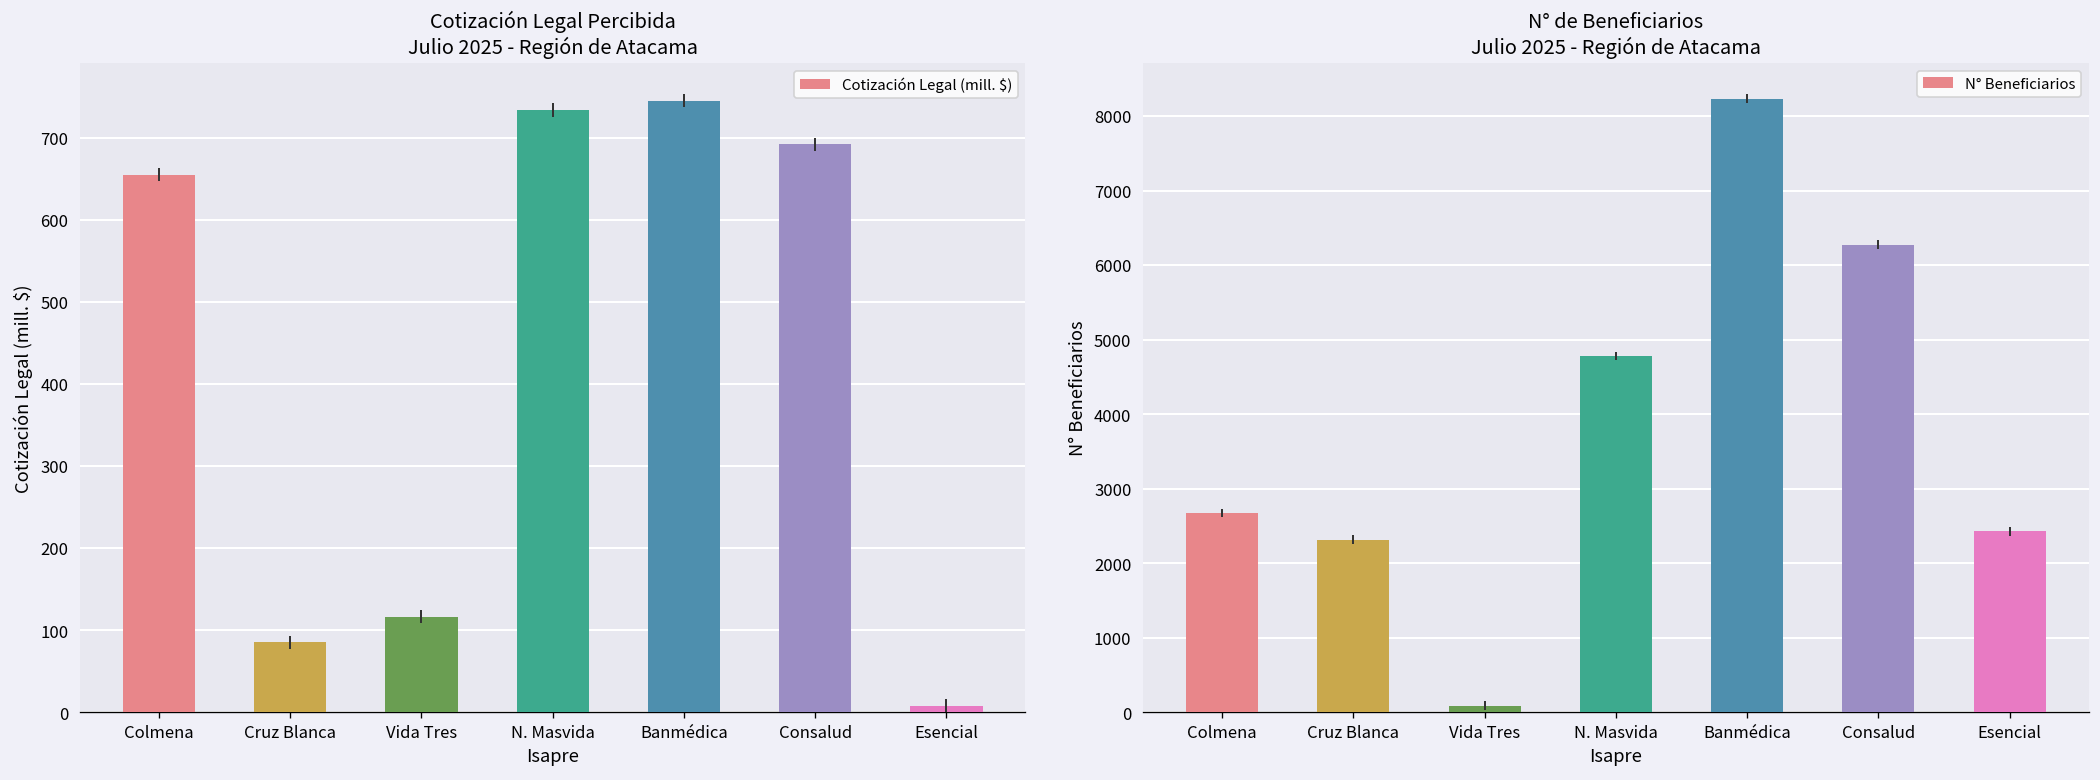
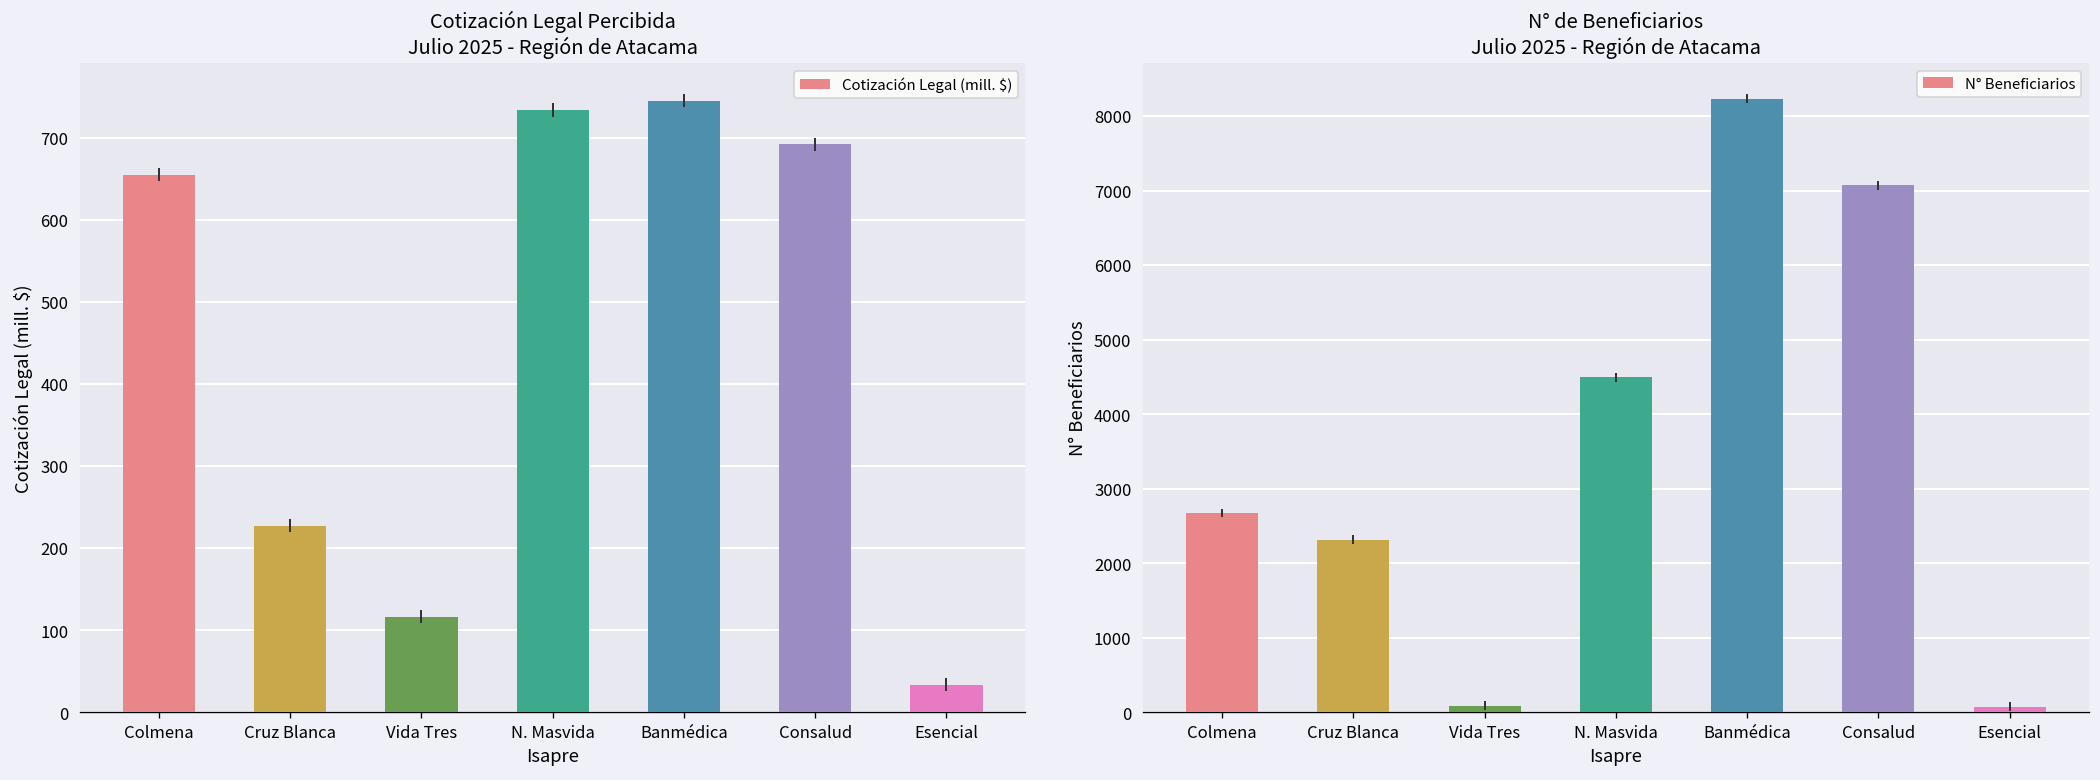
Cotización Legal Percibida Julio 2025 - Región de Atacama, Cruz Blanca: 90 -> 230
Cotización Legal Percibida Julio 2025 - Región de Atacama, Esencial: 10 -> 30
N° de Beneficiarios Julio 2025 - Región de Atacama, N. Masvida: 4800 -> 4500
N° de Beneficiarios Julio 2025 - Región de Atacama, Consalud: 6300 -> 7100
N° de Beneficiarios Julio 2025 - Región de Atacama, Esencial: 2400 -> 100
